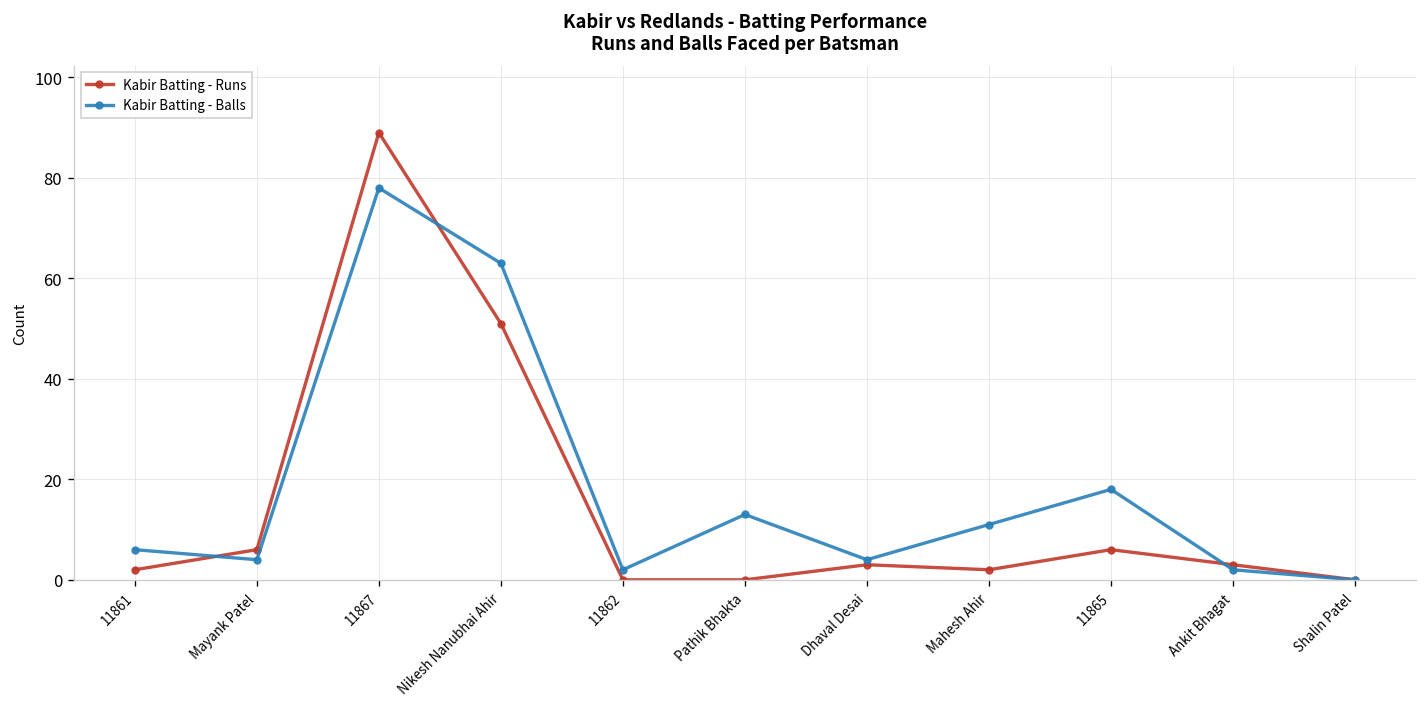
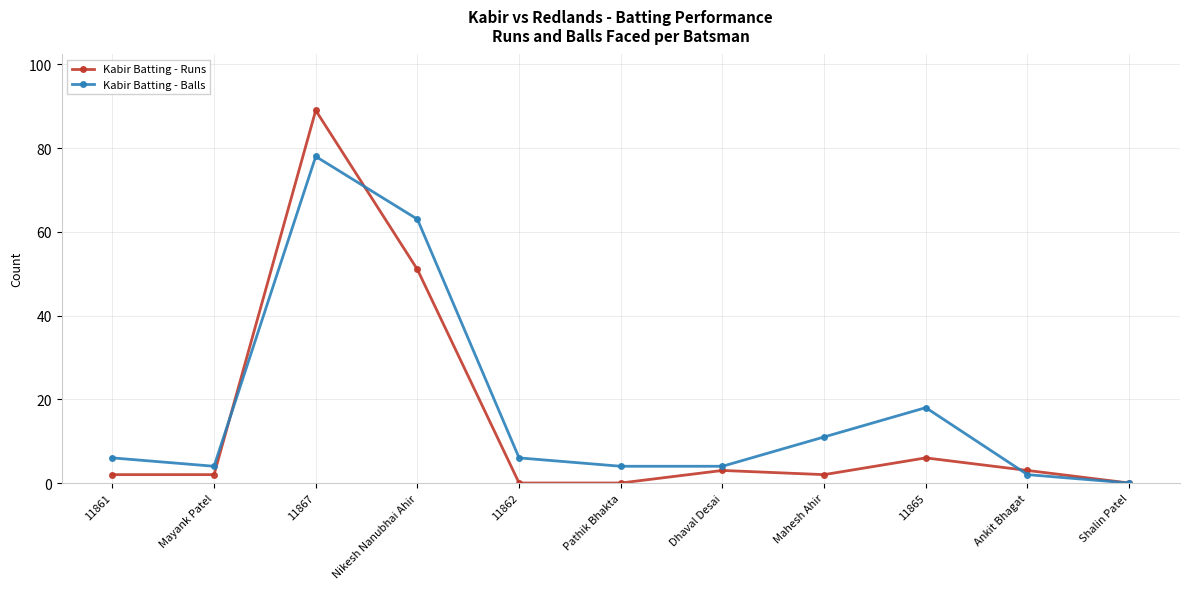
Kabir Batting - Runs, Mayank Patel: 6 -> 2
Kabir Batting - Balls, 11862: 2 -> 6
Kabir Batting - Balls, Pathik Bhakta: 13 -> 4
